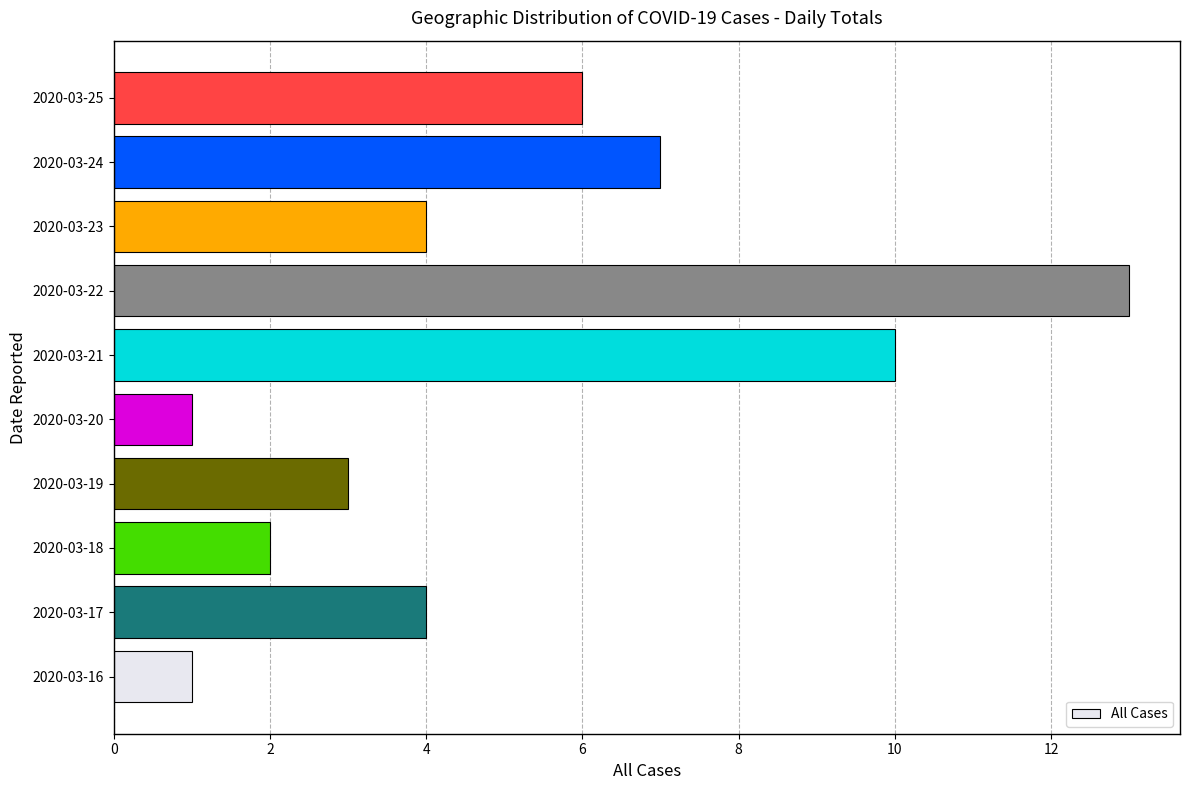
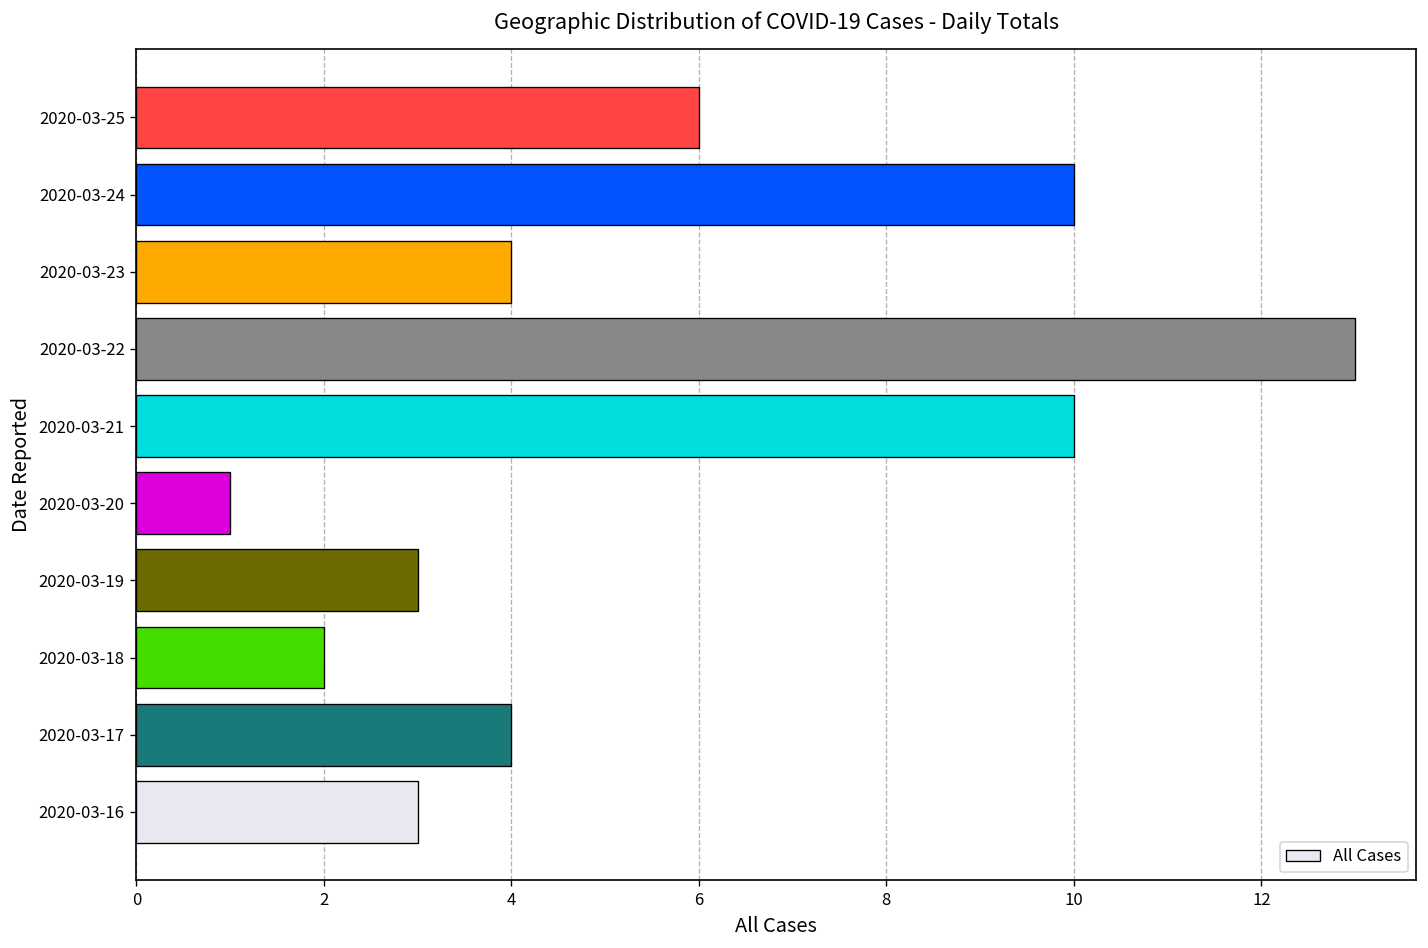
2020-03-24: 7 -> 10
2020-03-16: 1 -> 3
